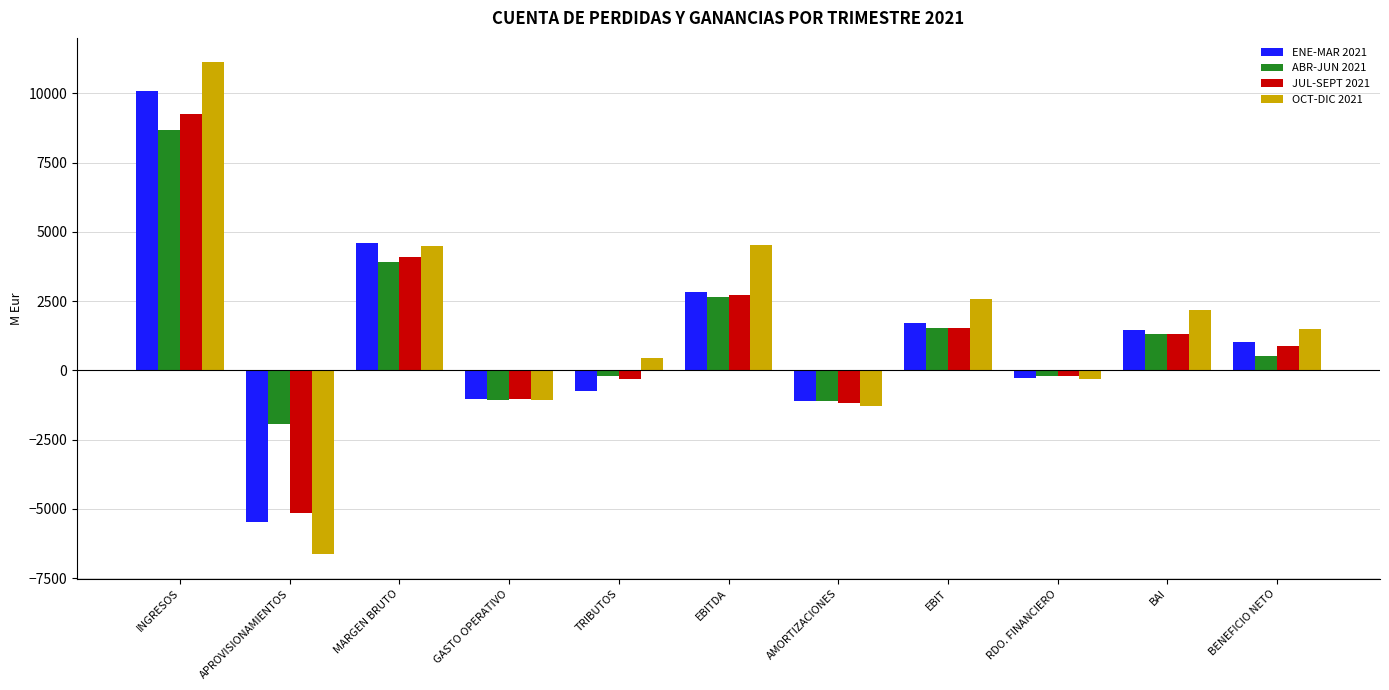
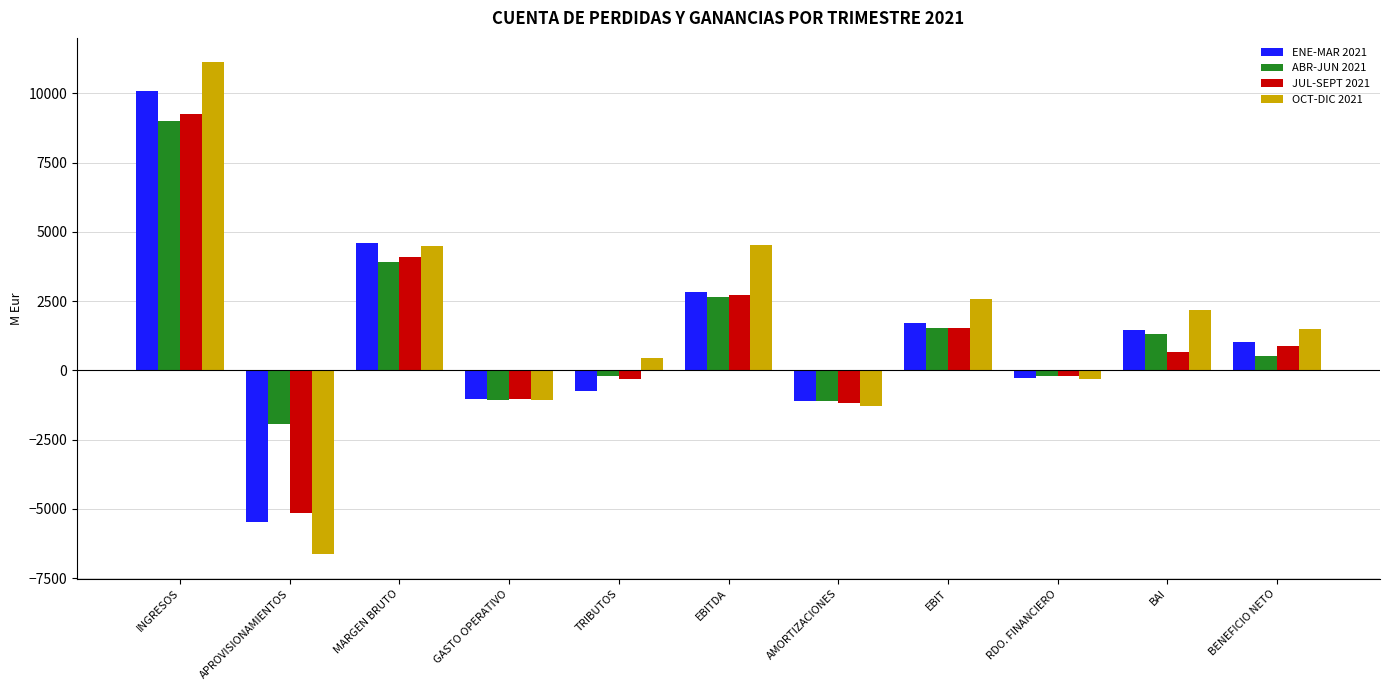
ABR-JUN 2021, INGRESOS: 8700 -> 9000
JUL-SEPT 2021, BAI: 1300 -> 700
